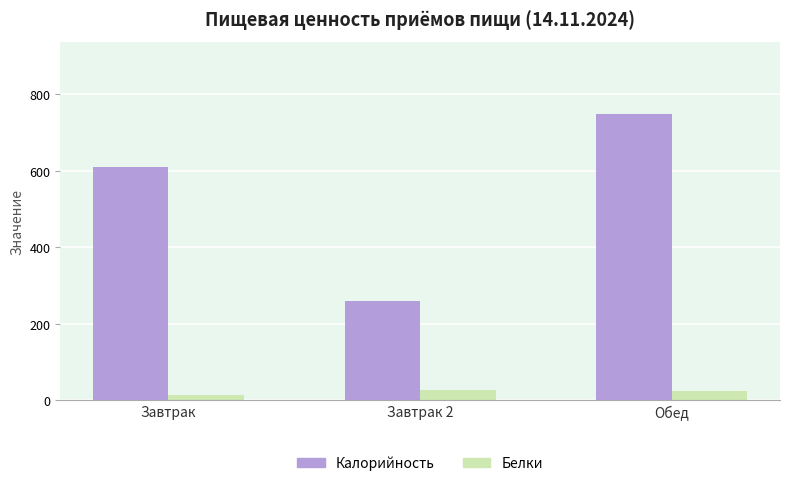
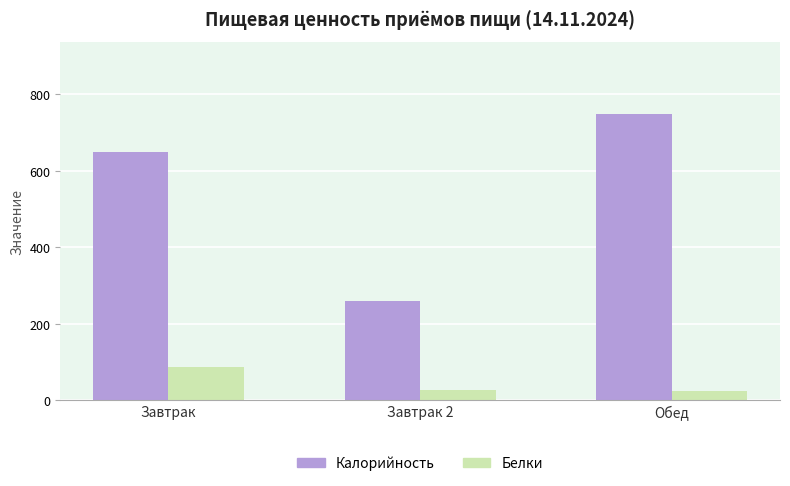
Калорийность, Завтрак: 610 -> 650
Белки, Завтрак: 10 -> 90
